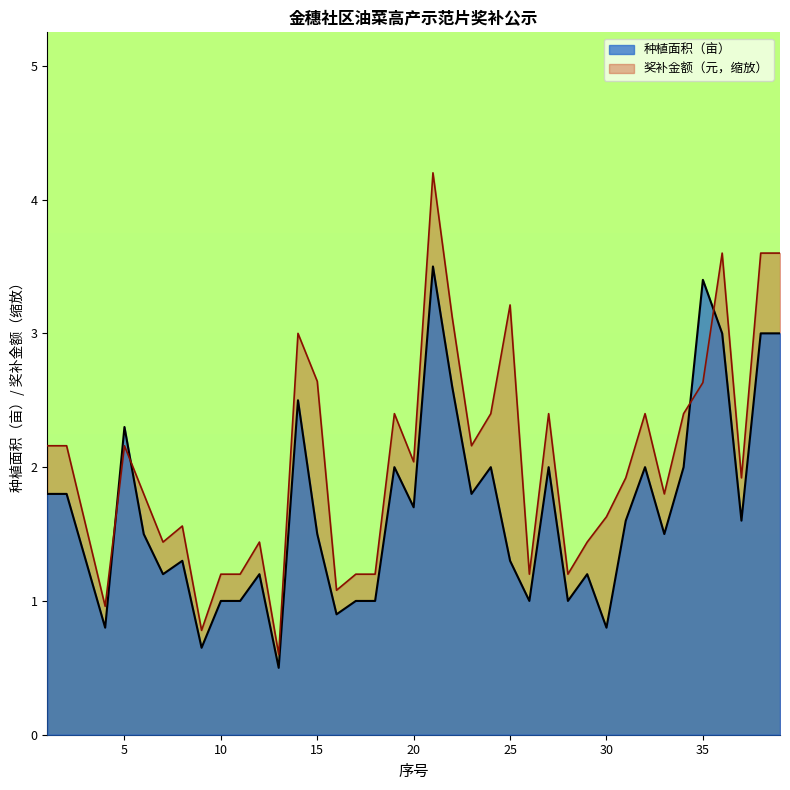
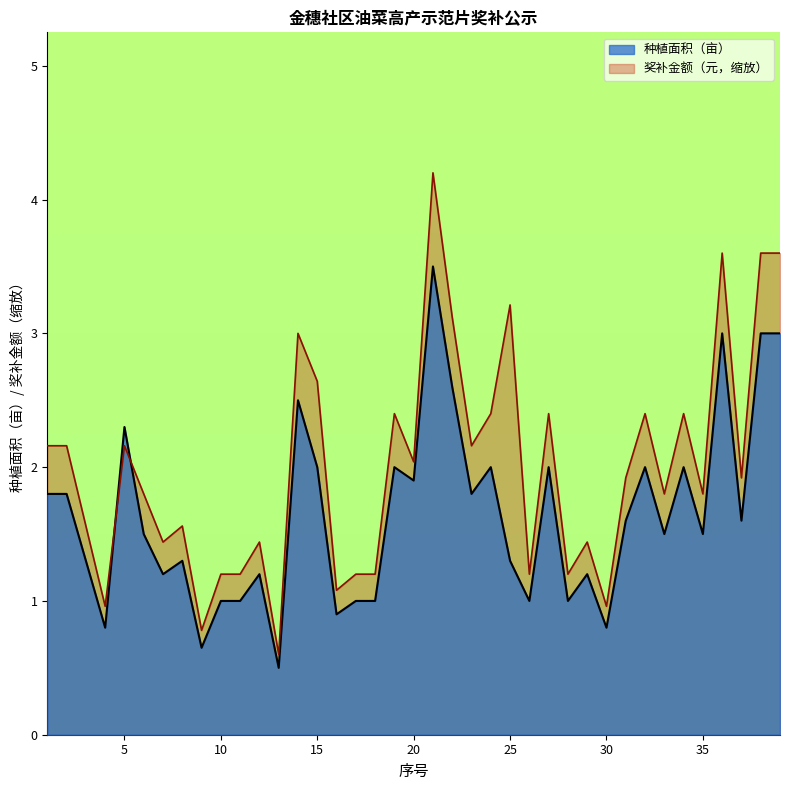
种植面积（亩）, 15: 1.5 -> 2.0
种植面积（亩）, 20: 1.7 -> 1.9
奖补金额（元，缩放）, 30: 1.63 -> 0.96
种植面积（亩）, 35: 3.4 -> 1.5
奖补金额（元，缩放）, 35: 2.63 -> 1.80
